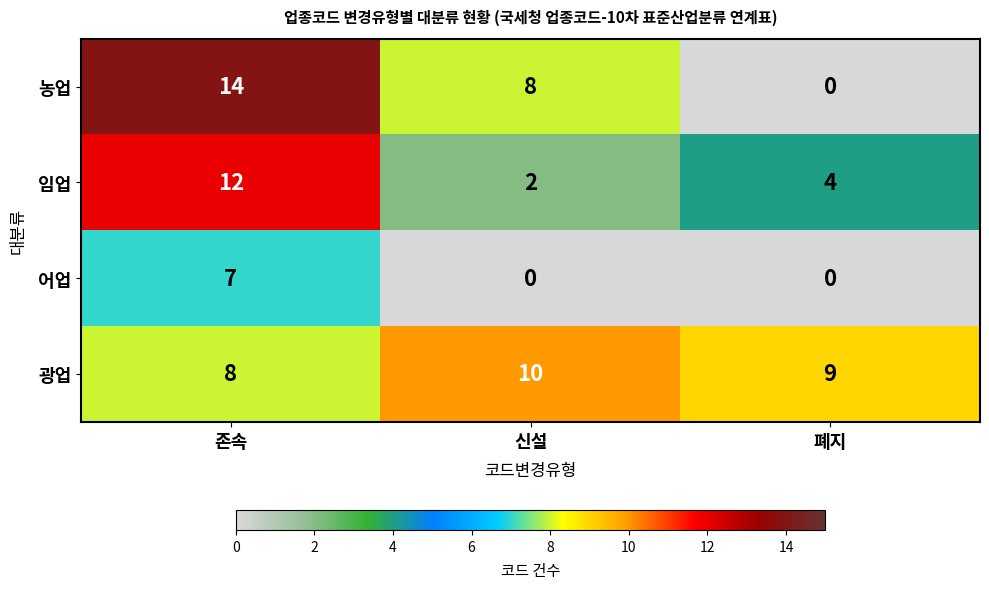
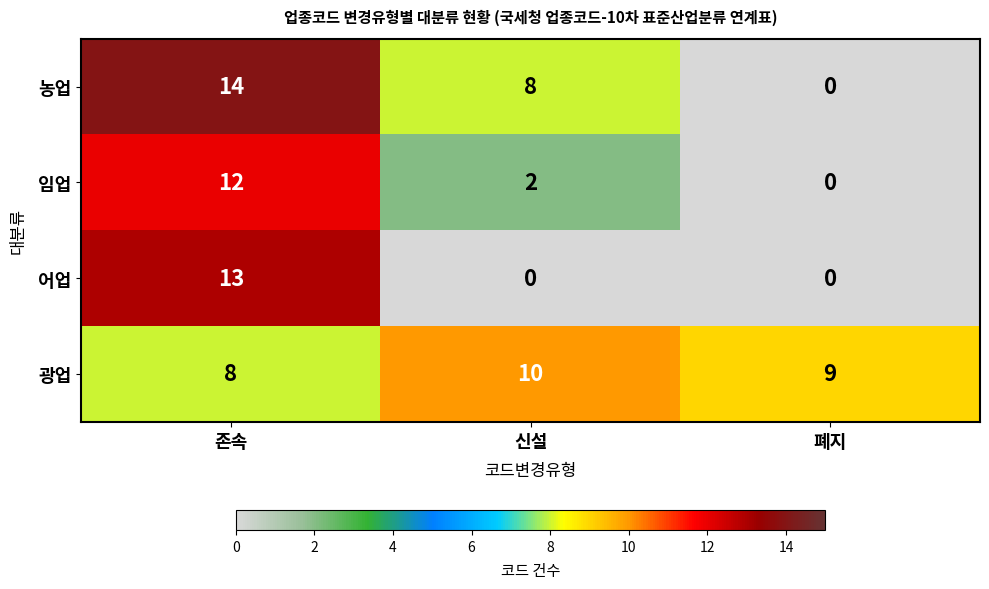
임업, 폐지: 4 -> 0
어업, 존속: 7 -> 13
